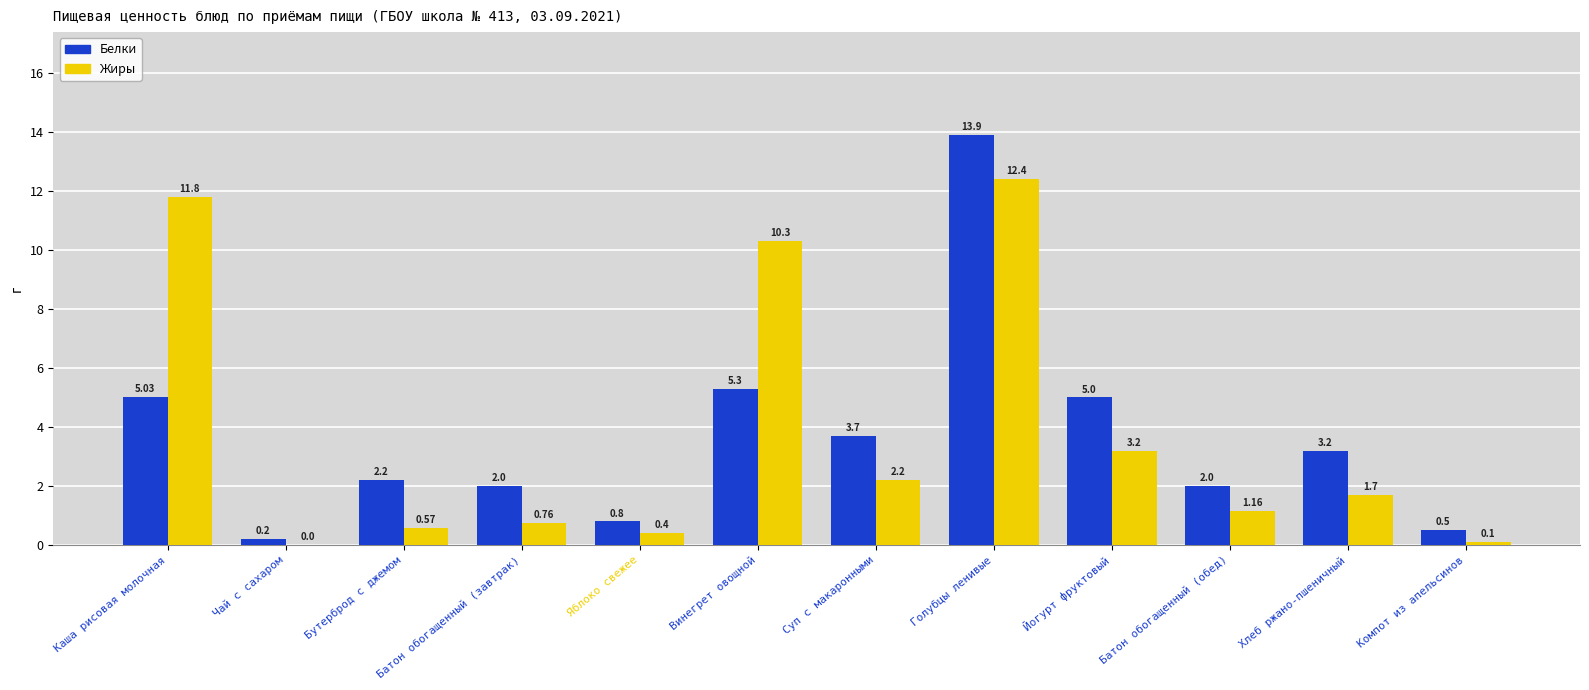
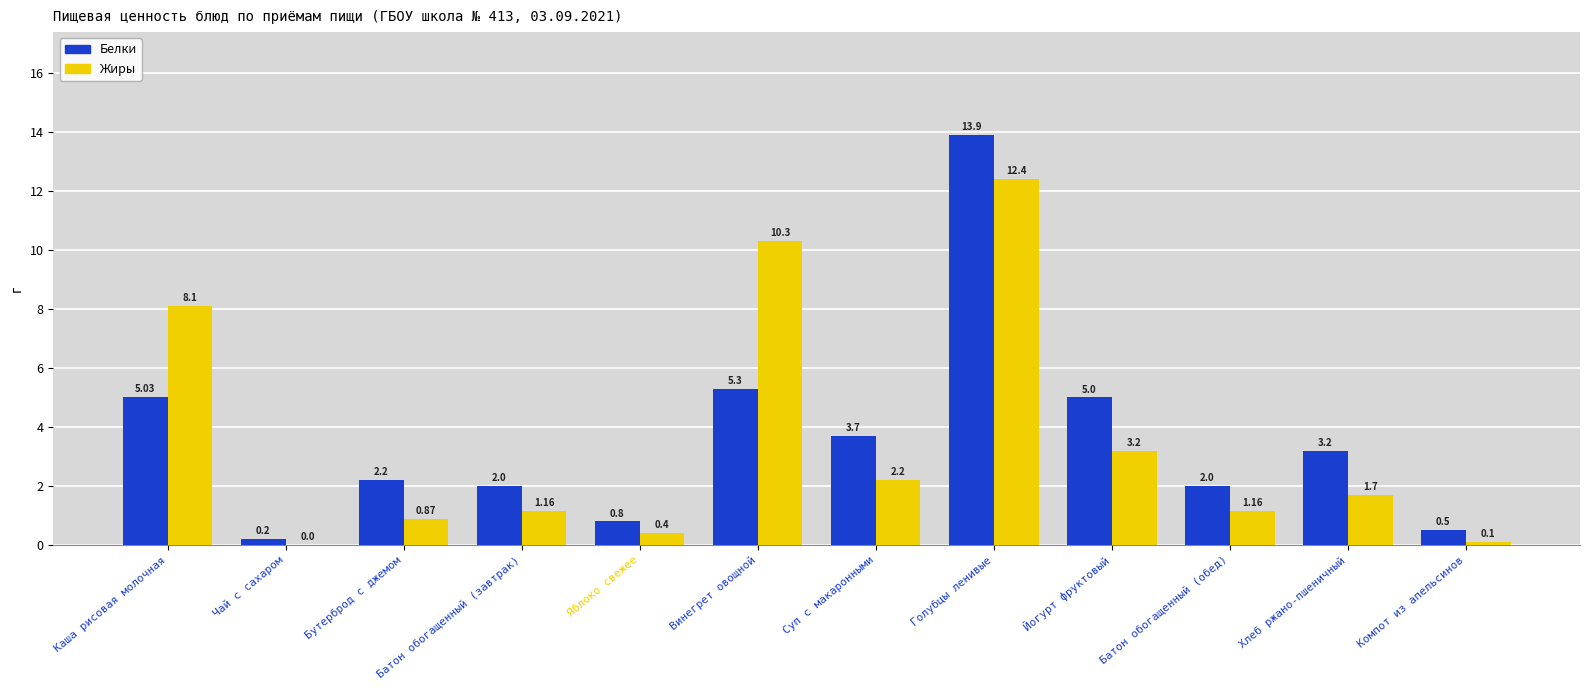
Жиры, Каша рисовая молочная: 11.8 -> 8.1
Жиры, Бутерброд с джемом: 0.57 -> 0.87
Жиры, Батон обогащенный (завтрак): 0.76 -> 1.16
